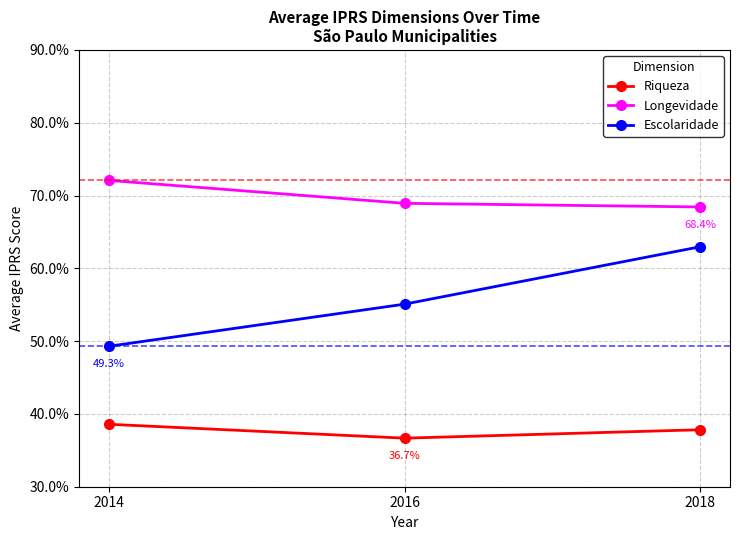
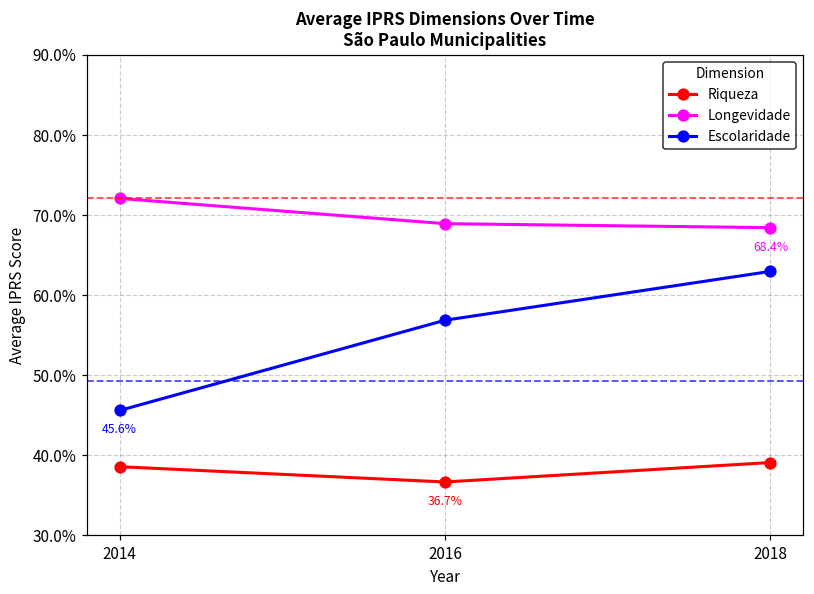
Escolaridade, 2014: 49.3% -> 45.6%
Escolaridade, 2016: 55% -> 57%
Riqueza, 2018: 38% -> 39%
